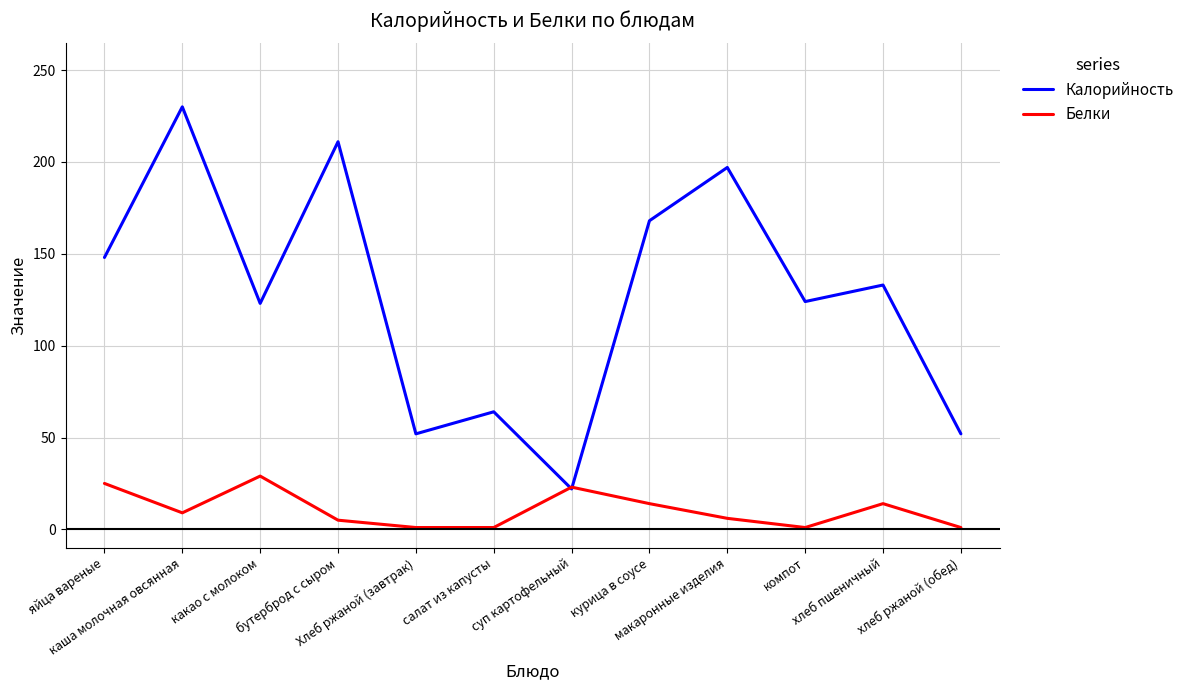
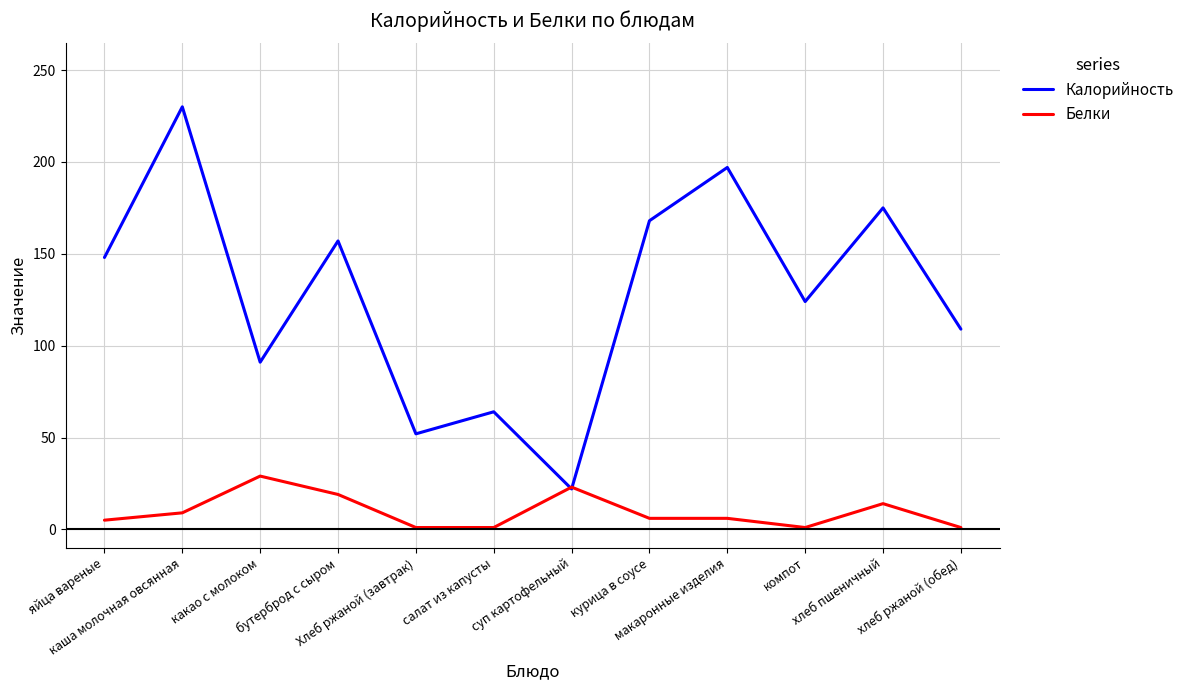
Белки, яйца вареные: 25 -> 5
Калорийность, какао с молоком: 123 -> 91
Калорийность, бутерброд с сыром: 211 -> 157
Белки, бутерброд с сыром: 5 -> 19
Белки, курица в соусе: 14 -> 6
Калорийность, хлеб пшеничный: 133 -> 175
Калорийность, хлеб ржаной (обед): 52 -> 109
